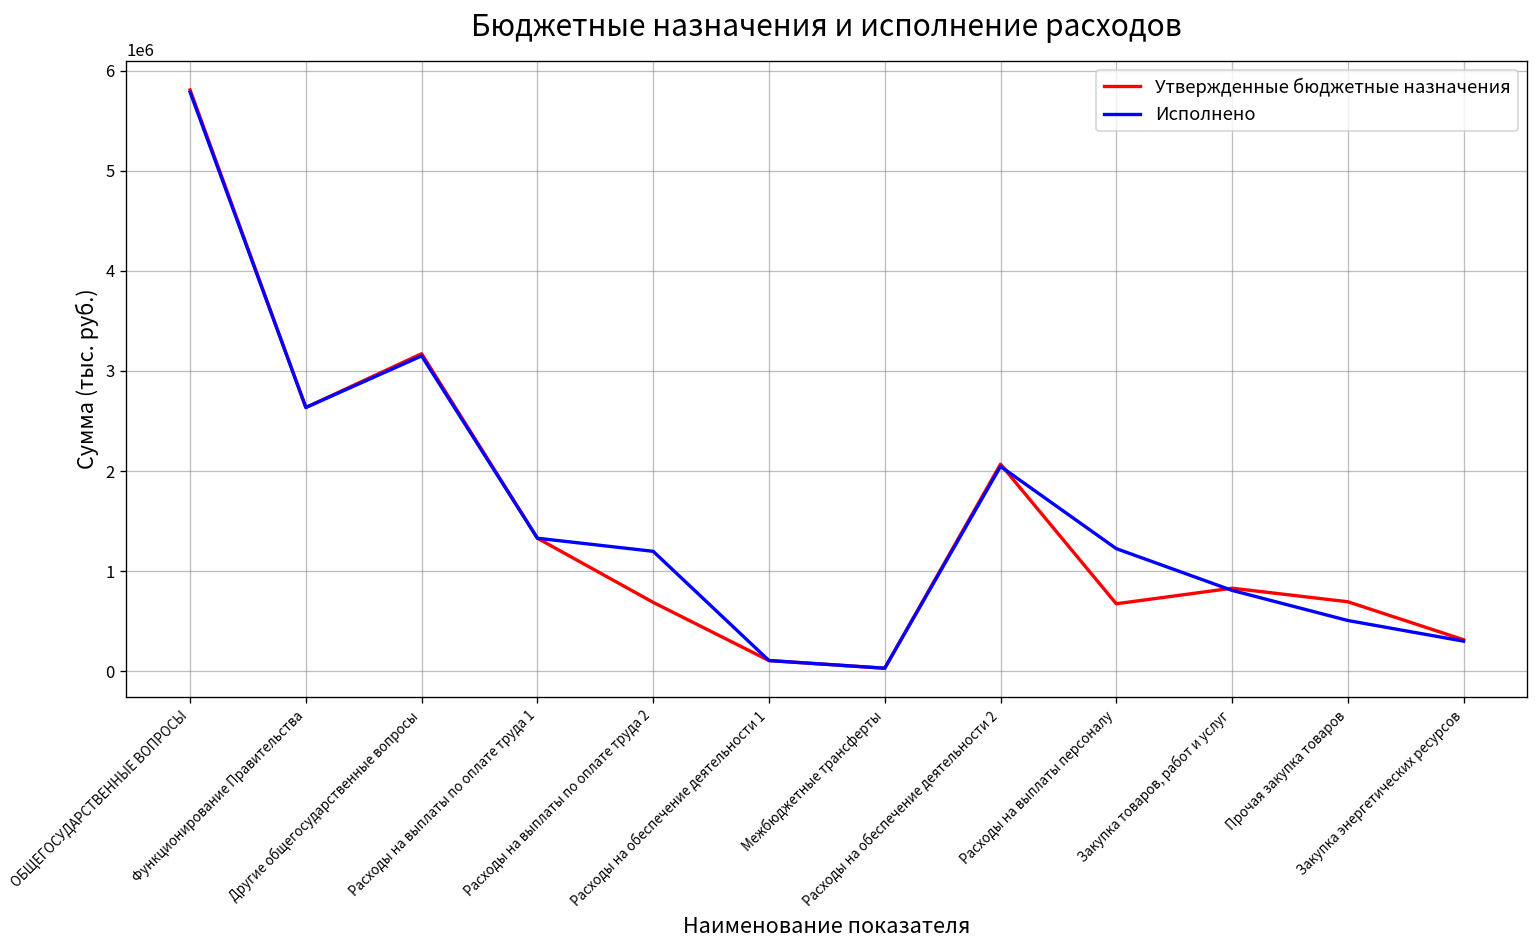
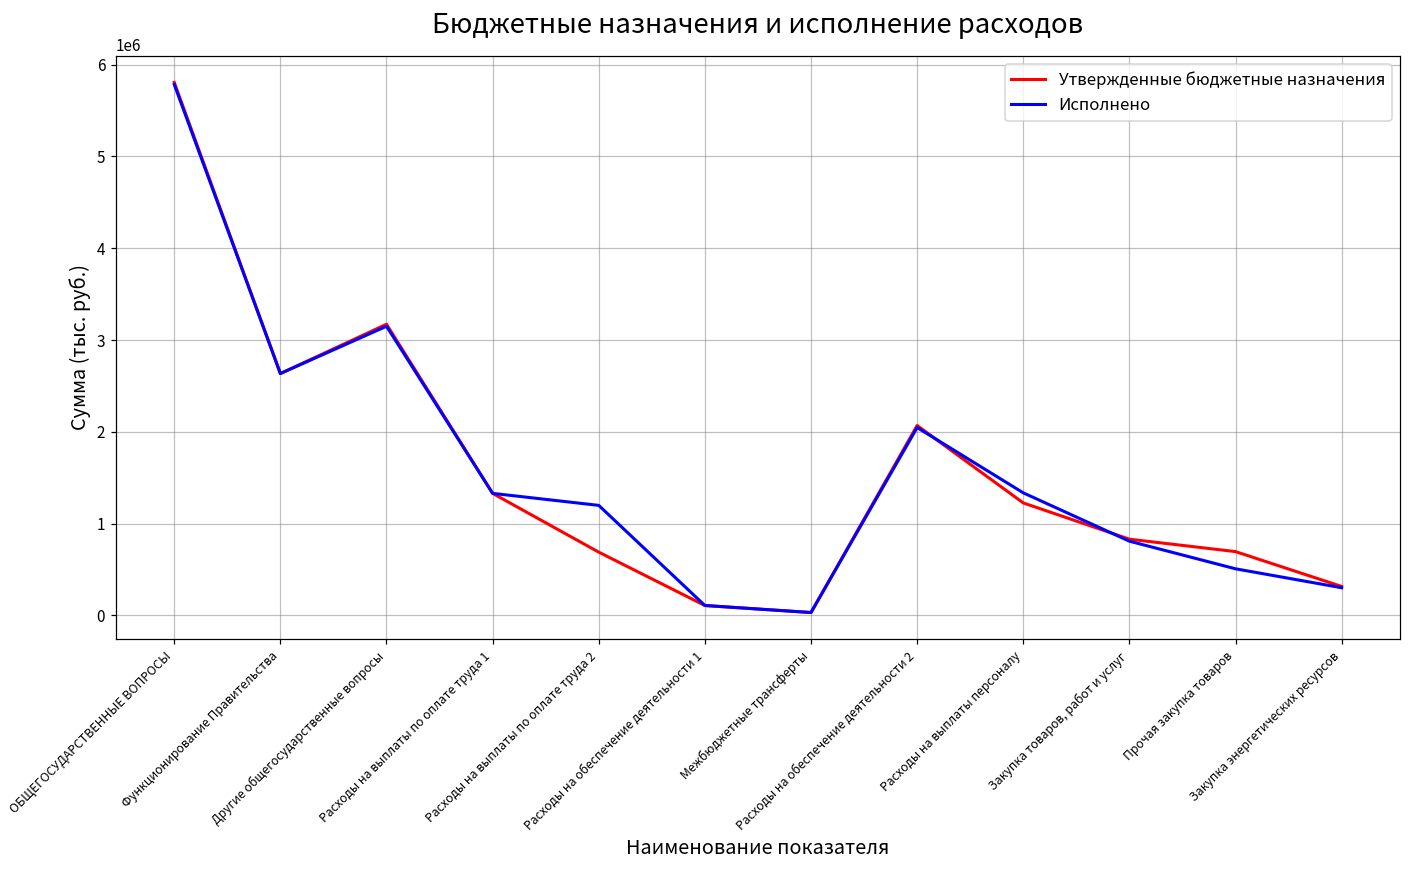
Утвержденные бюджетные назначения, Расходы на выплаты персоналу: 700000 -> 1200000
Исполнено, Расходы на выплаты персоналу: 1200000 -> 1300000
